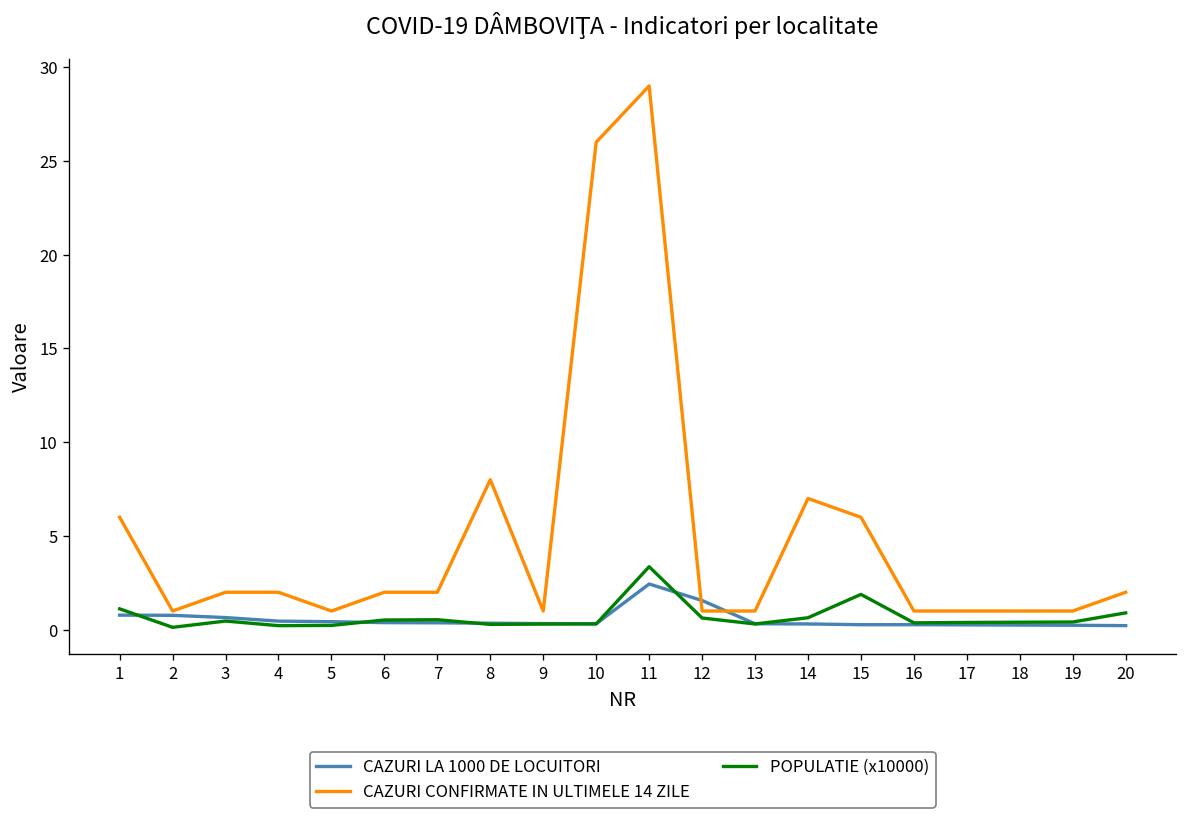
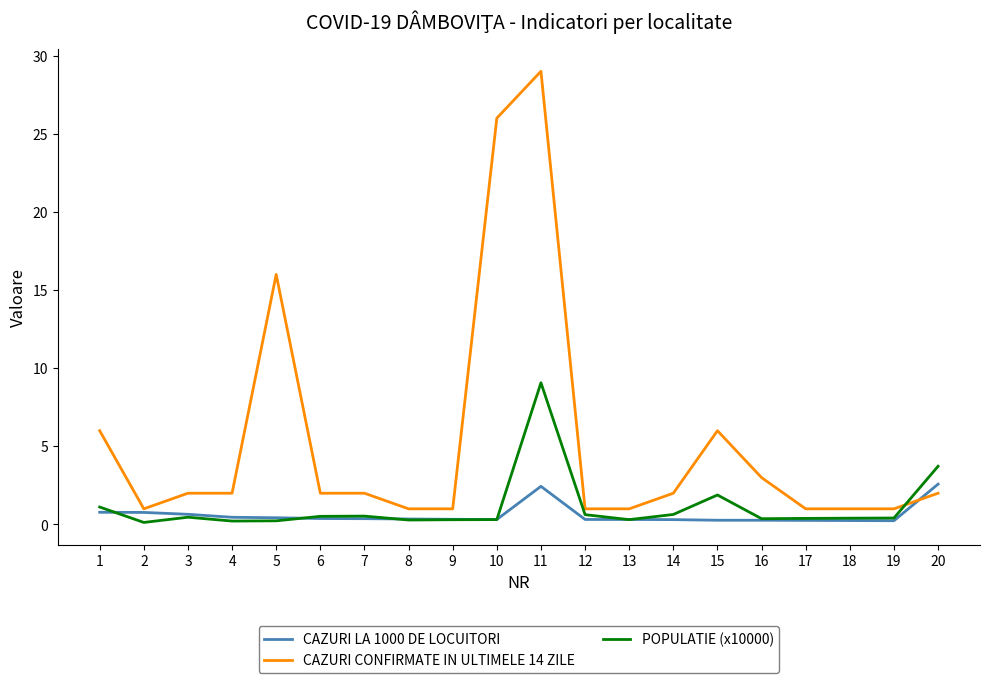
CAZURI CONFIRMATE IN ULTIMELE 14 ZILE, 5: 1 -> 16
CAZURI CONFIRMATE IN ULTIMELE 14 ZILE, 8: 8 -> 1
POPULATIE (x10000), 11: 3.4 -> 9.1
CAZURI LA 1000 DE LOCUITORI, 12: 1.6 -> 0.3
CAZURI CONFIRMATE IN ULTIMELE 14 ZILE, 14: 7 -> 2
CAZURI CONFIRMATE IN ULTIMELE 14 ZILE, 16: 1 -> 3
CAZURI LA 1000 DE LOCUITORI, 20: 0.2 -> 2.6
POPULATIE (x10000), 20: 0.9 -> 3.7
